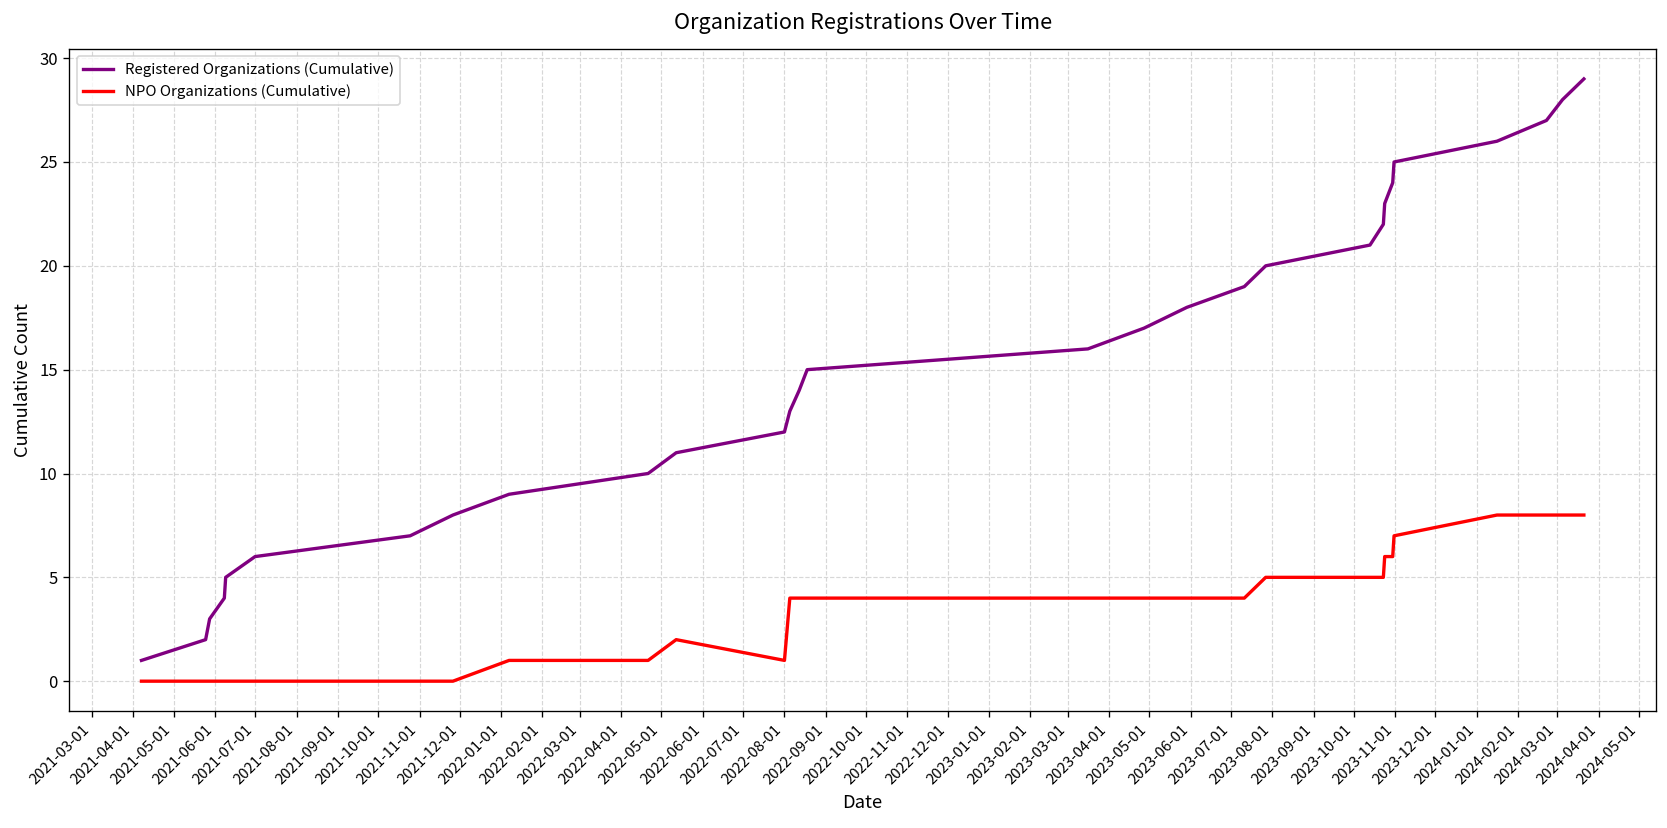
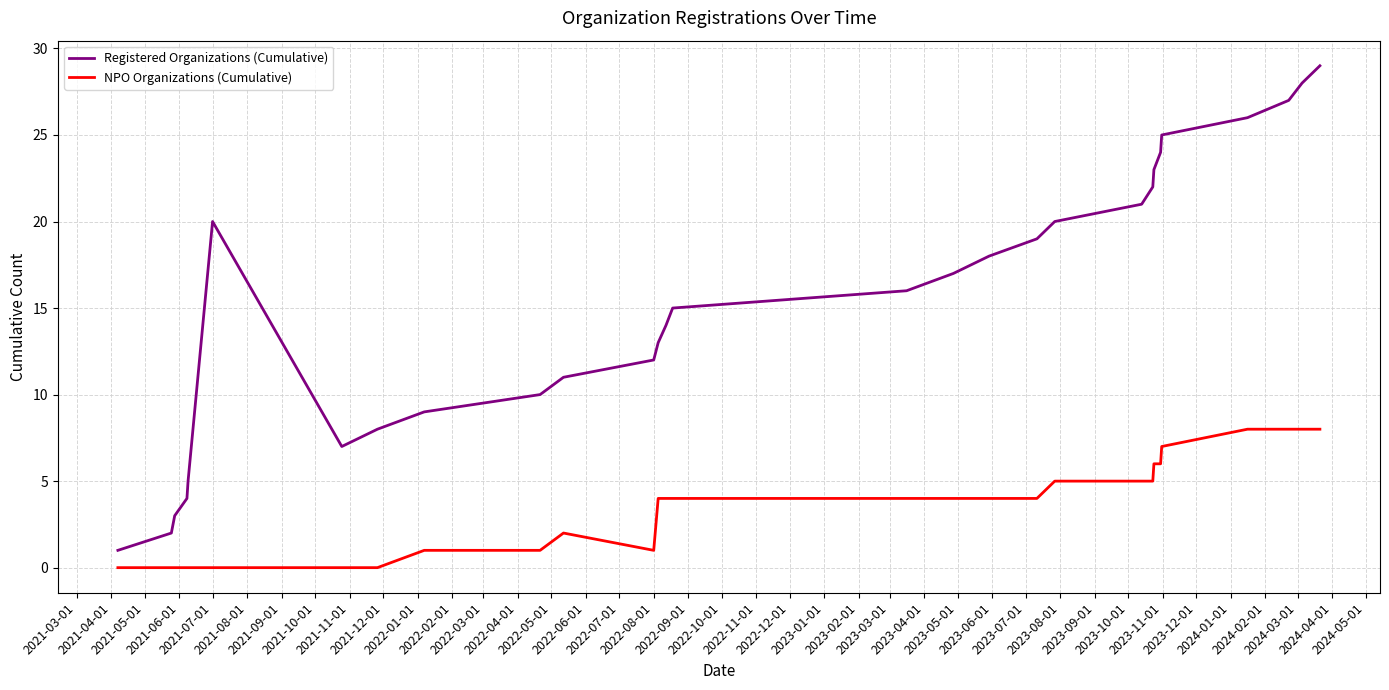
Registered Organizations (Cumulative), 2021-07-01: 6 -> 20
